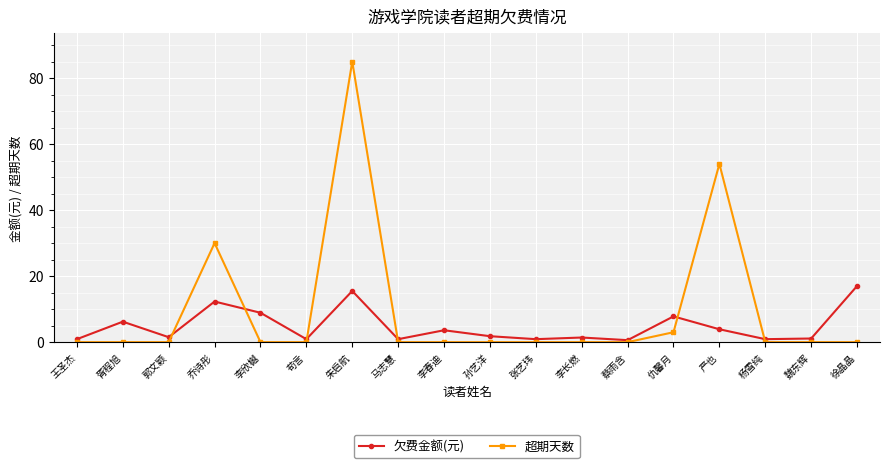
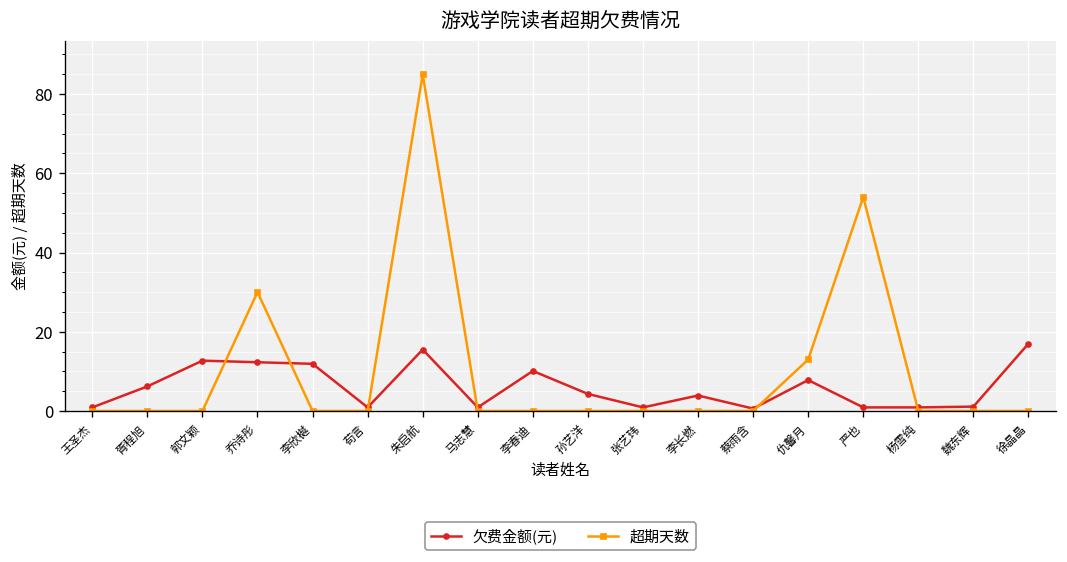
欠费金额(元), 郭文颖: 2 -> 13
欠费金额(元), 李欣樾: 9 -> 12
欠费金额(元), 李春迪: 4 -> 10
欠费金额(元), 孙艺洋: 2 -> 4
欠费金额(元), 李长燃: 1 -> 4
超期天数, 仇馨月: 3 -> 13
欠费金额(元), 严也: 4 -> 1
